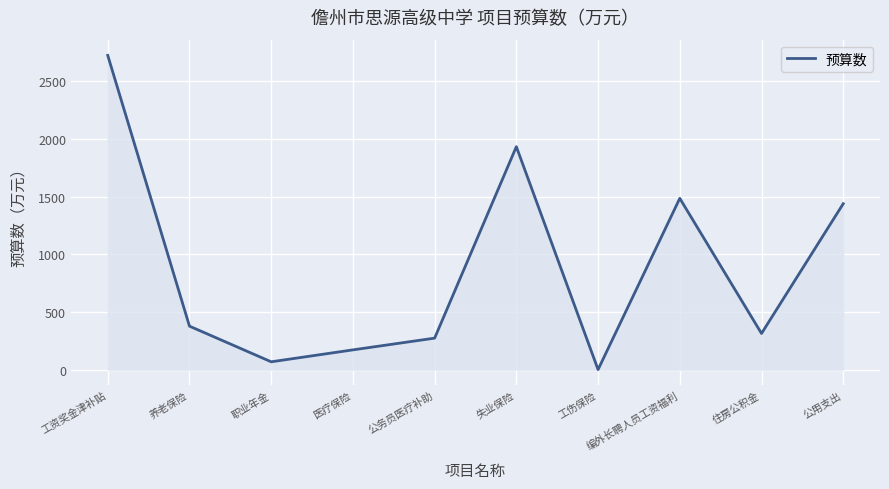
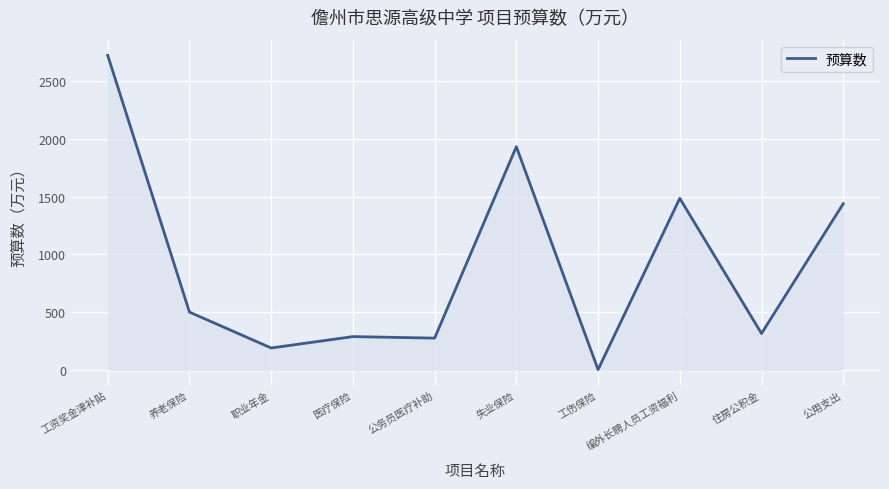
养老保险: 380 -> 500
职业年金: 70 -> 190
医疗保险: 170 -> 290
